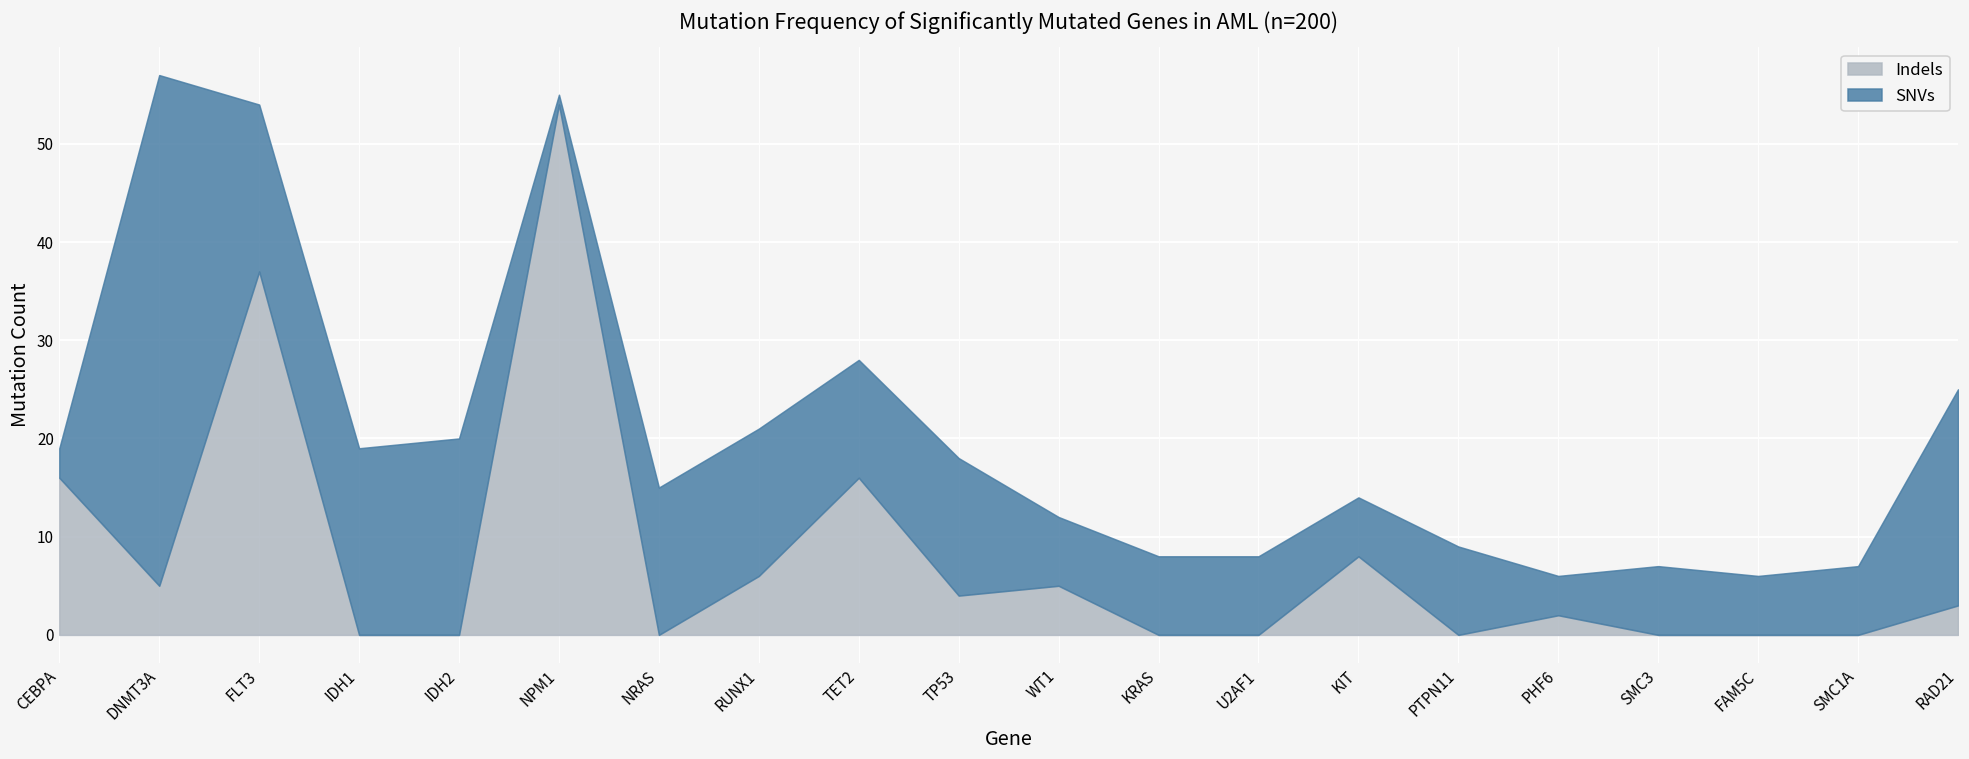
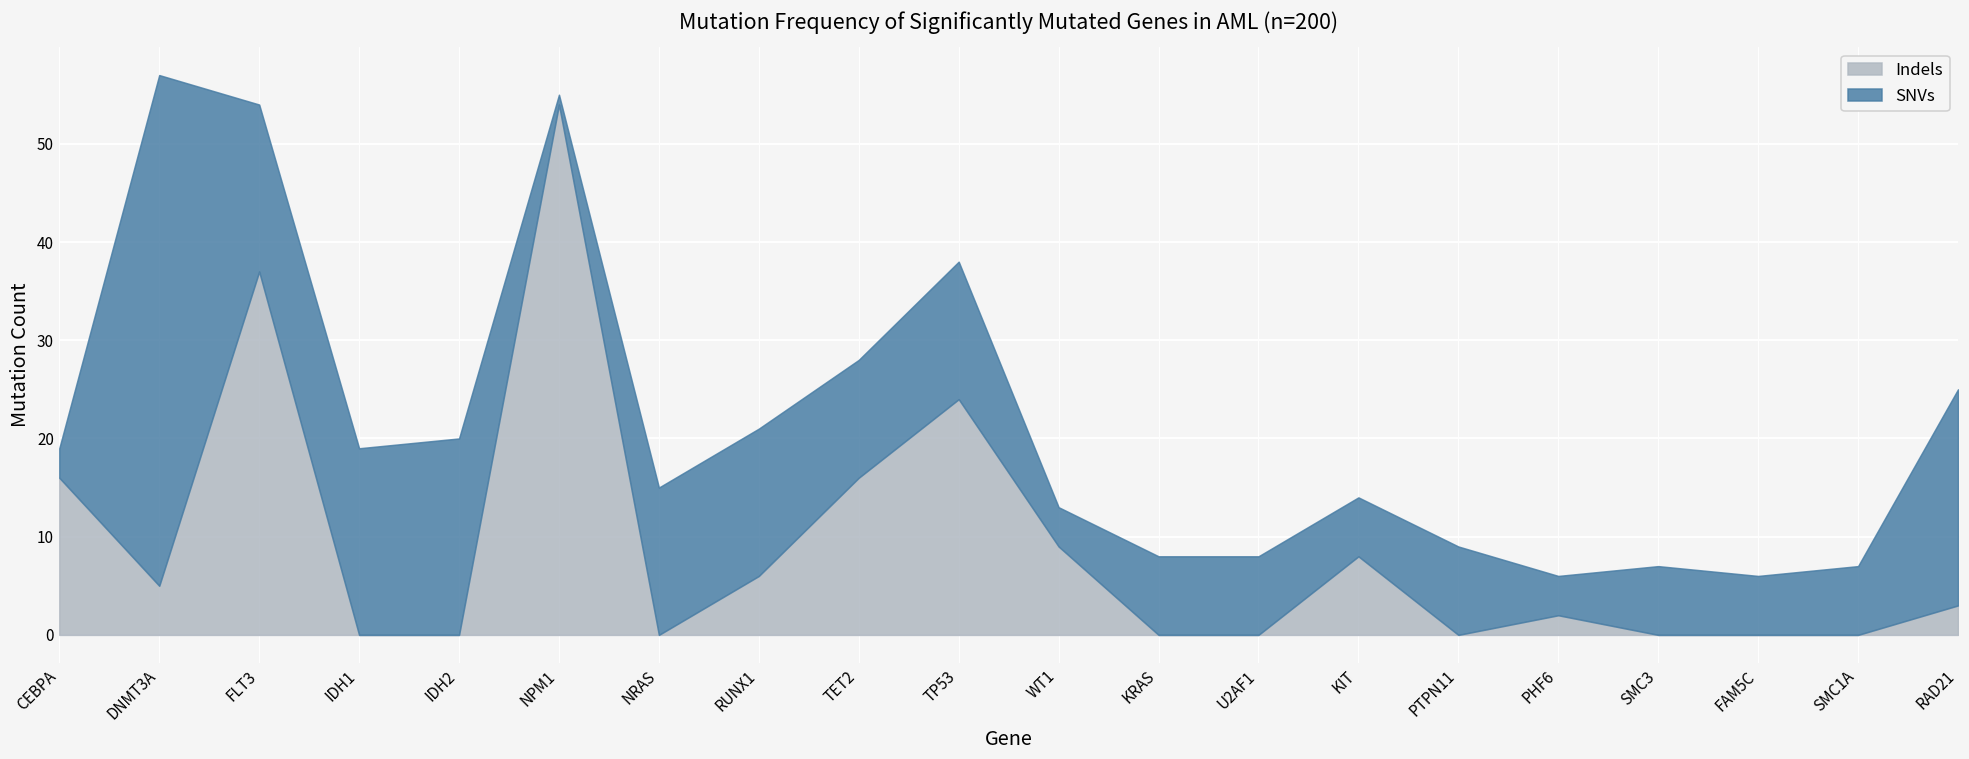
Indels, TP53: 4 -> 24
Indels, WT1: 5 -> 9
SNVs, WT1: 7 -> 4
